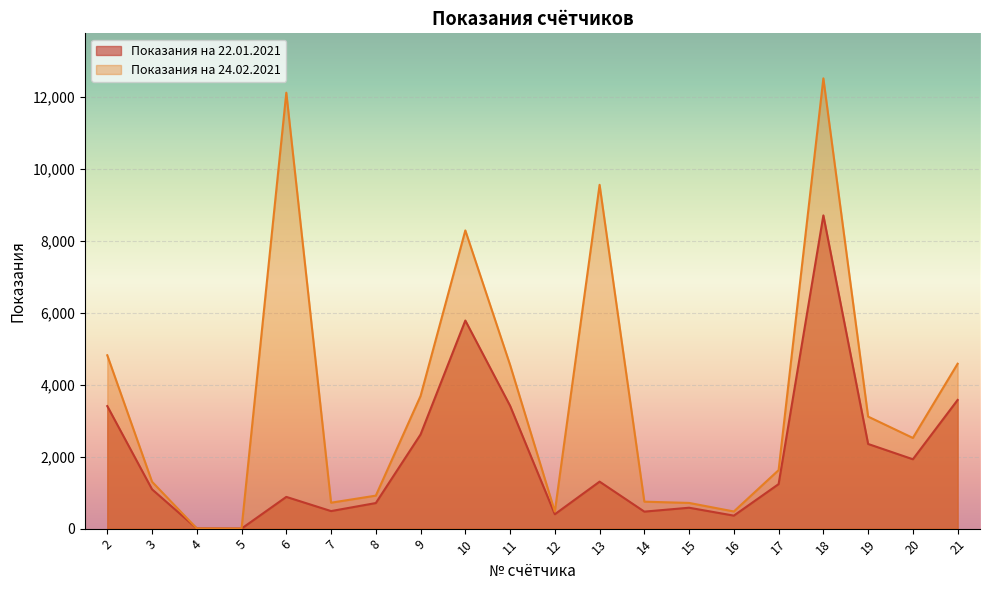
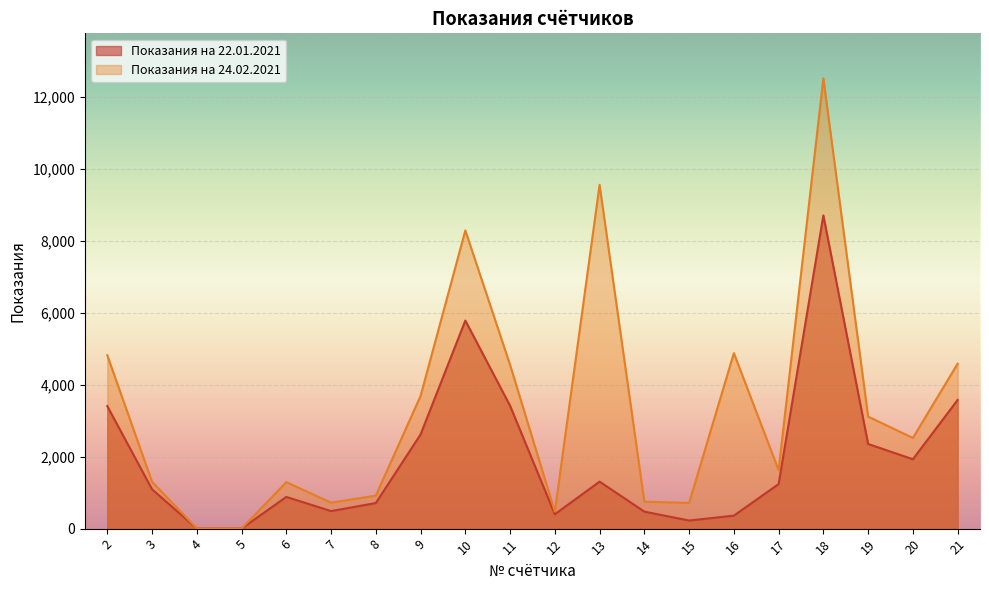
Показания на 24.02.2021, 6: 12,100 -> 1,300
Показания на 22.01.2021, 15: 600 -> 200
Показания на 24.02.2021, 16: 500 -> 4,900
